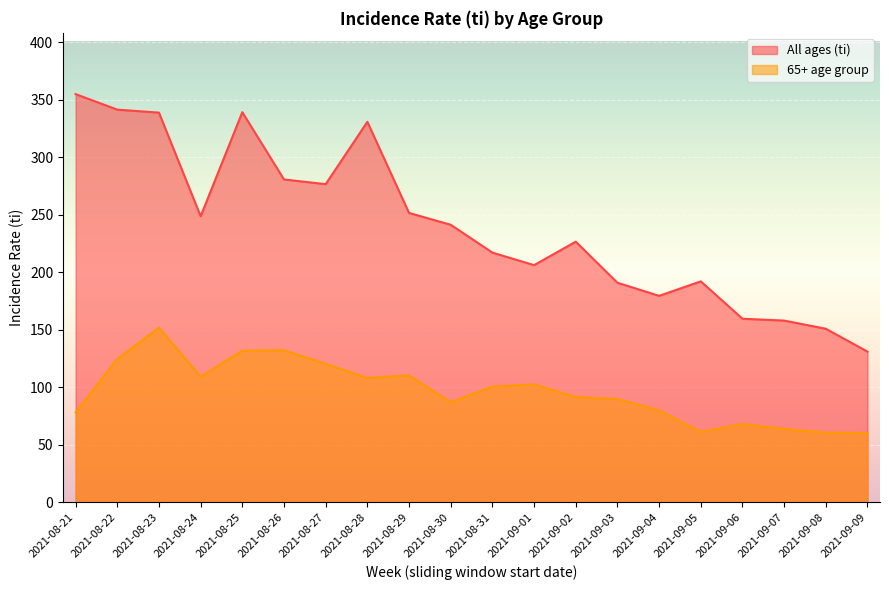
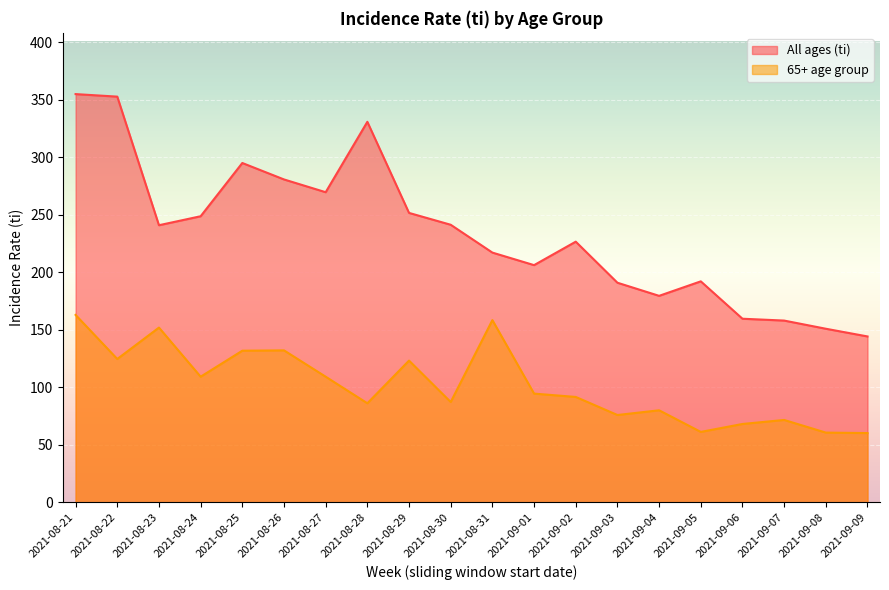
65+ age group, 2021-08-21: 78 -> 163
All ages (ti), 2021-08-22: 342 -> 353
All ages (ti), 2021-08-23: 339 -> 241
All ages (ti), 2021-08-25: 339 -> 295
All ages (ti), 2021-08-27: 277 -> 270
65+ age group, 2021-08-27: 121 -> 109
65+ age group, 2021-08-28: 108 -> 86
65+ age group, 2021-08-29: 110 -> 123
65+ age group, 2021-08-31: 101 -> 159
65+ age group, 2021-09-01: 103 -> 95
65+ age group, 2021-09-03: 90 -> 76
65+ age group, 2021-09-07: 64 -> 72
All ages (ti), 2021-09-09: 131 -> 144
